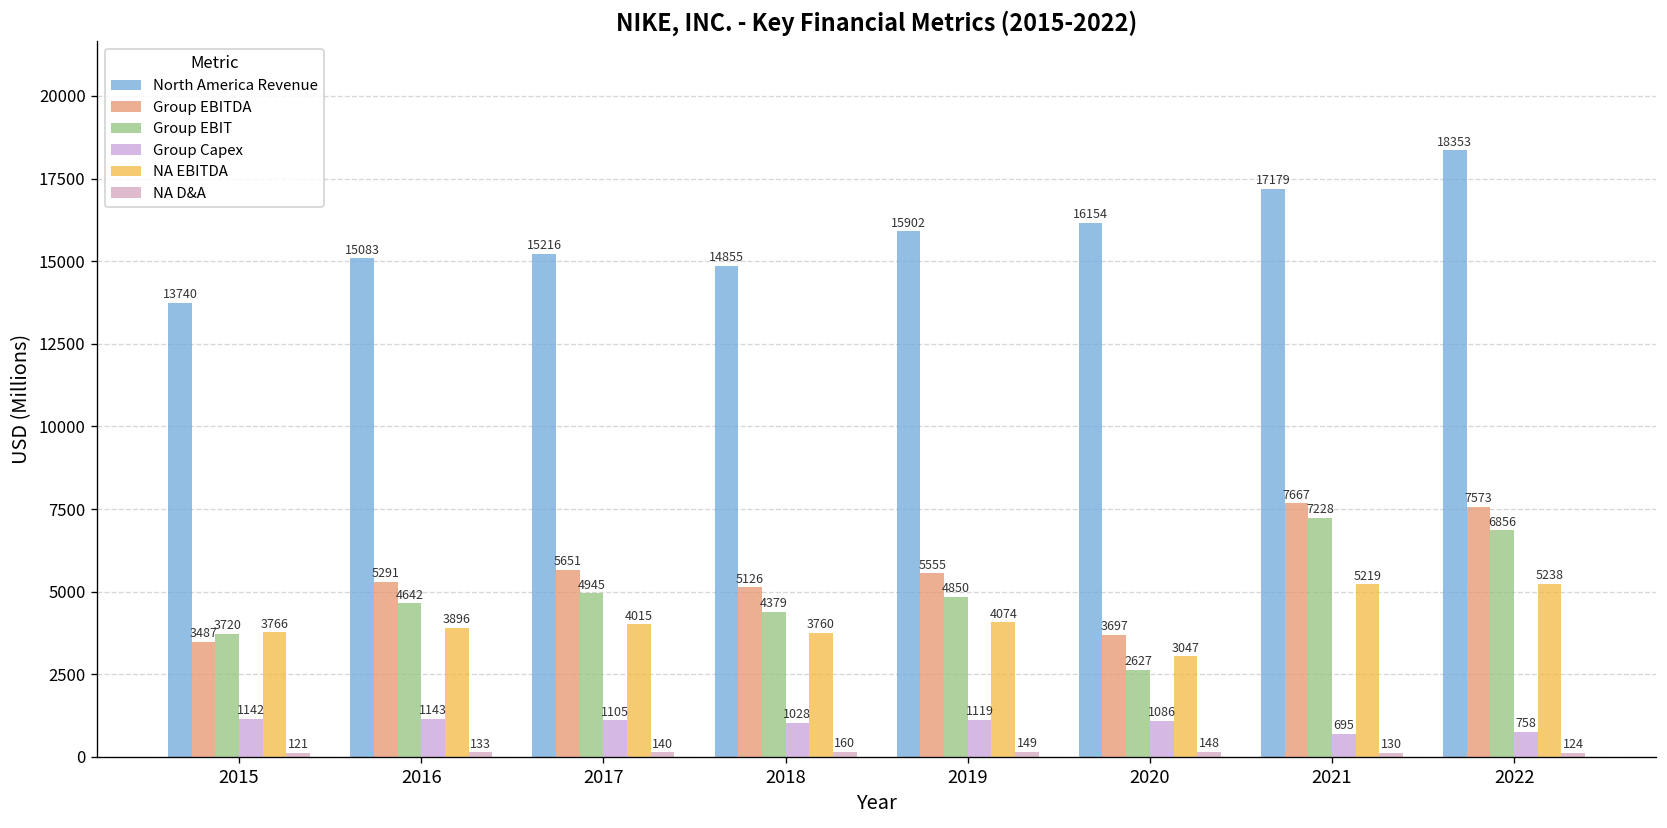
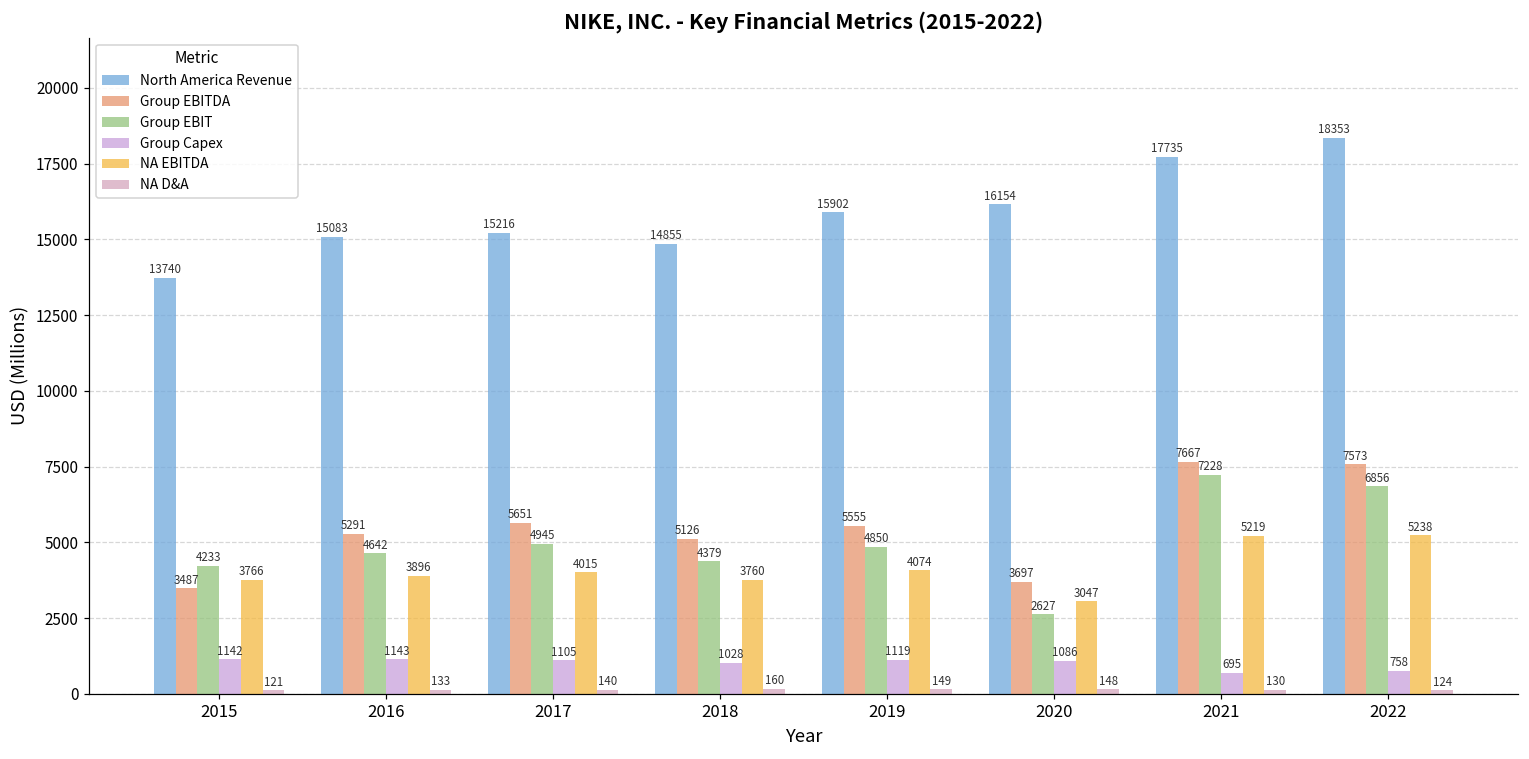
Group EBIT, 2015: 3720 -> 4233
North America Revenue, 2021: 17179 -> 17735
